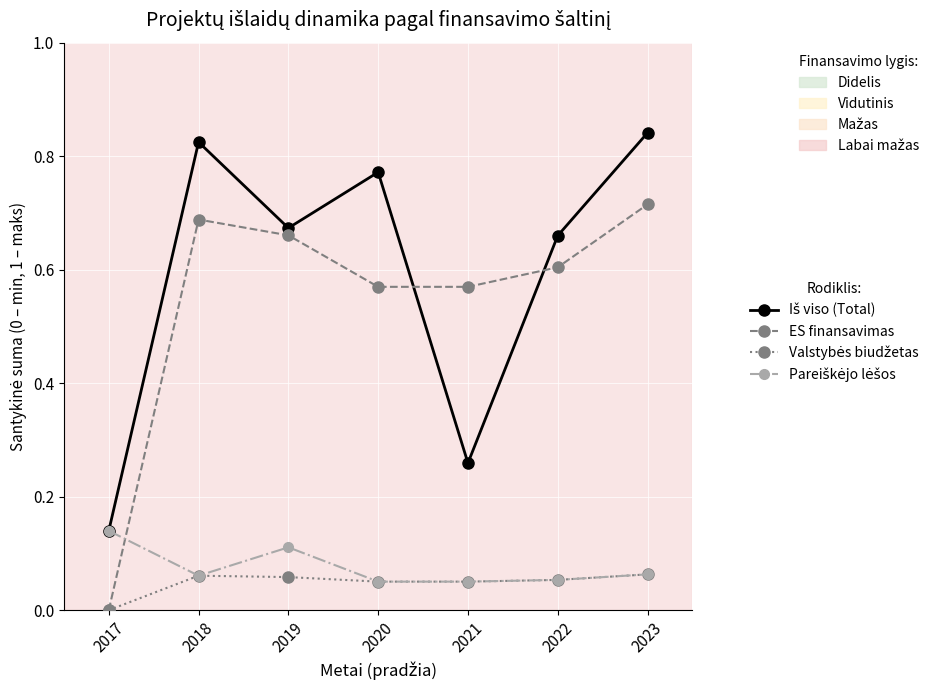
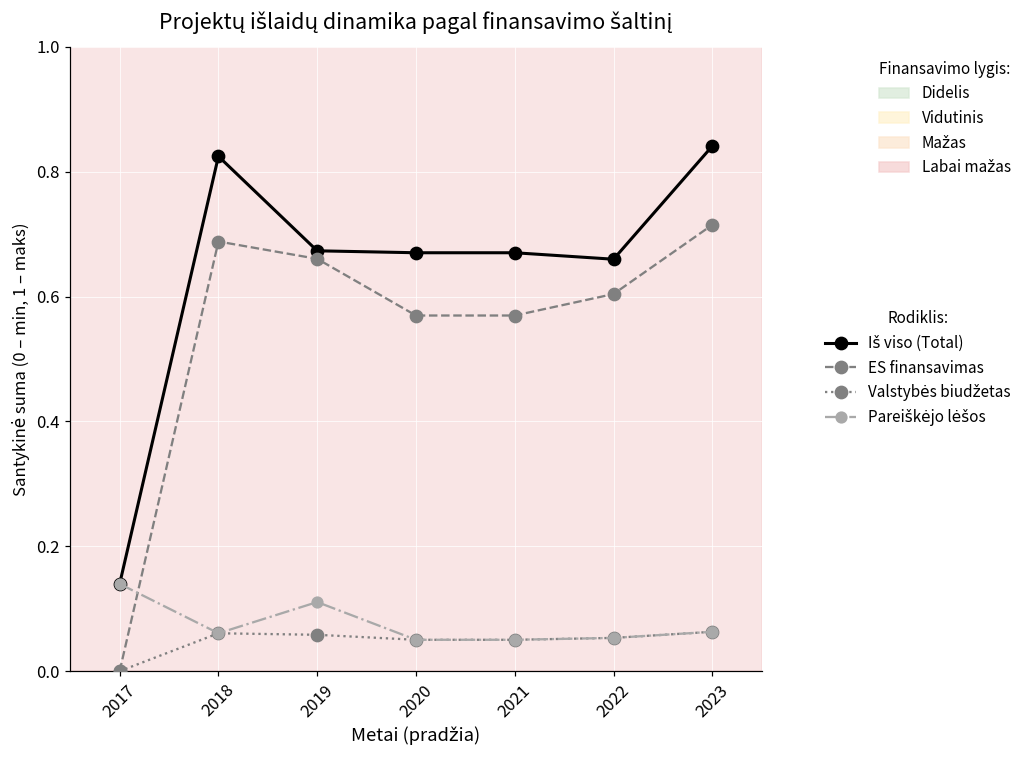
Iš viso (Total), 2020: 0.77 -> 0.67
Iš viso (Total), 2021: 0.26 -> 0.67
